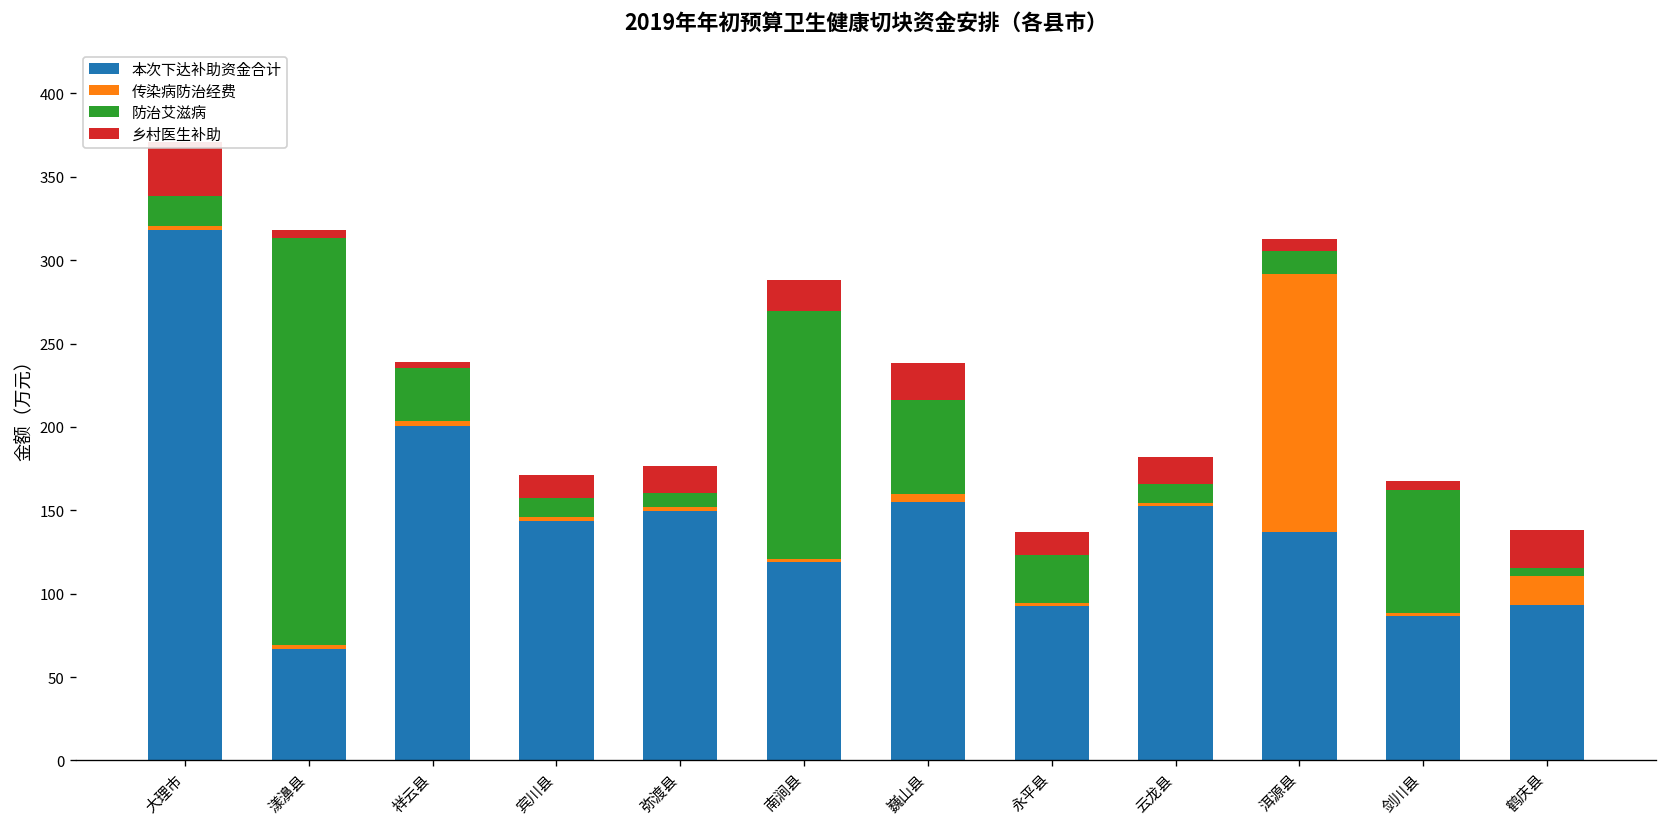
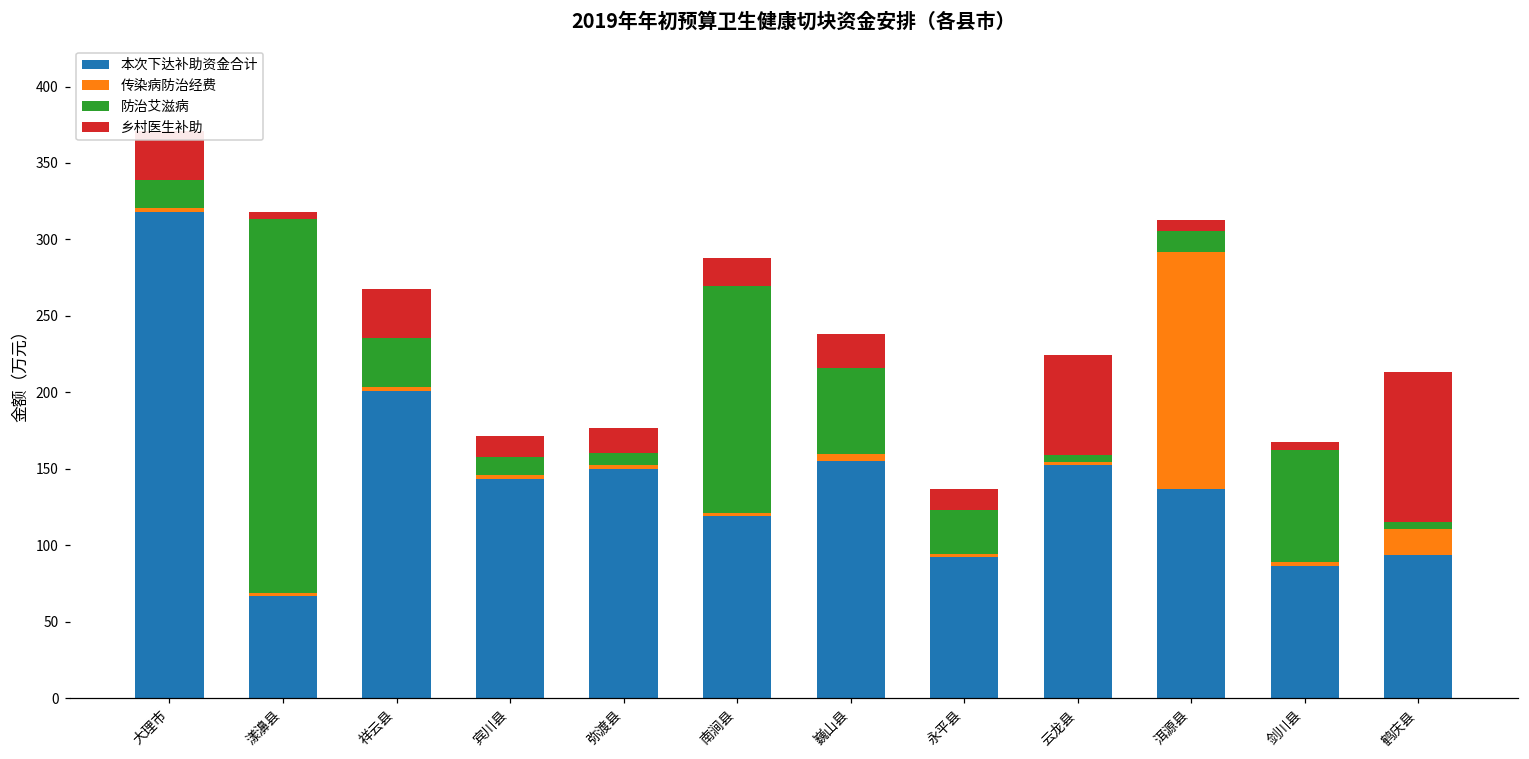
乡村医生补助, 祥云县: 4 -> 32
防治艾滋病, 云龙县: 12 -> 4
乡村医生补助, 云龙县: 16 -> 66
乡村医生补助, 鹤庆县: 23 -> 98
